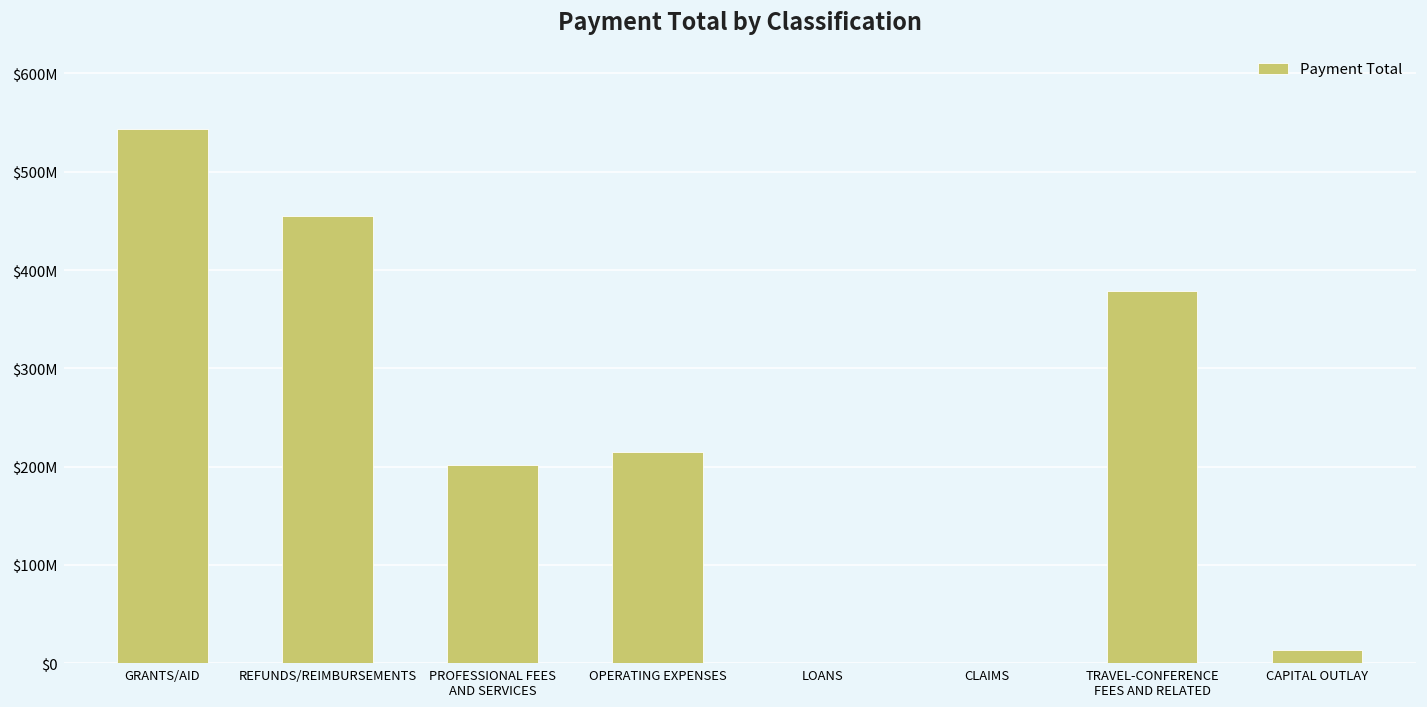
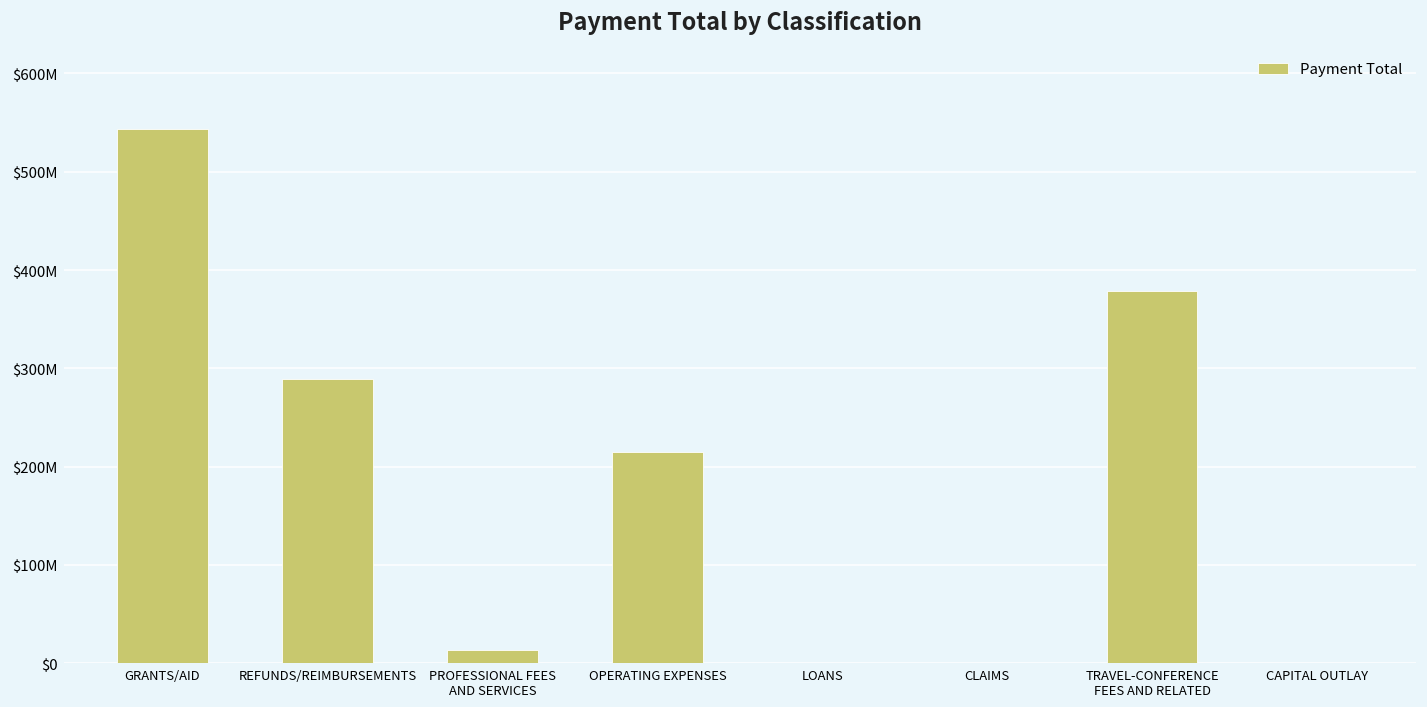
REFUNDS/REIMBURSEMENTS: $450000000 -> $290000000
PROFESSIONAL FEES AND SERVICES: $200000000 -> $10000000
CAPITAL OUTLAY: $10000000 -> $0
